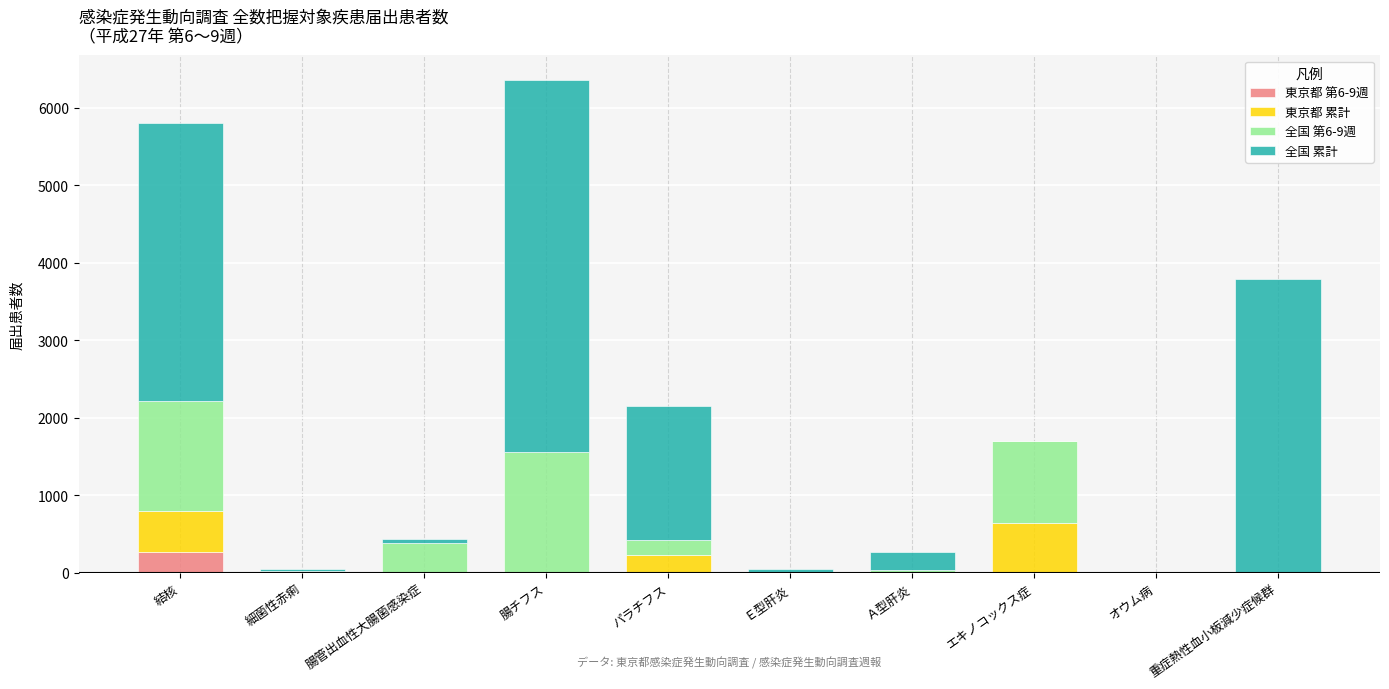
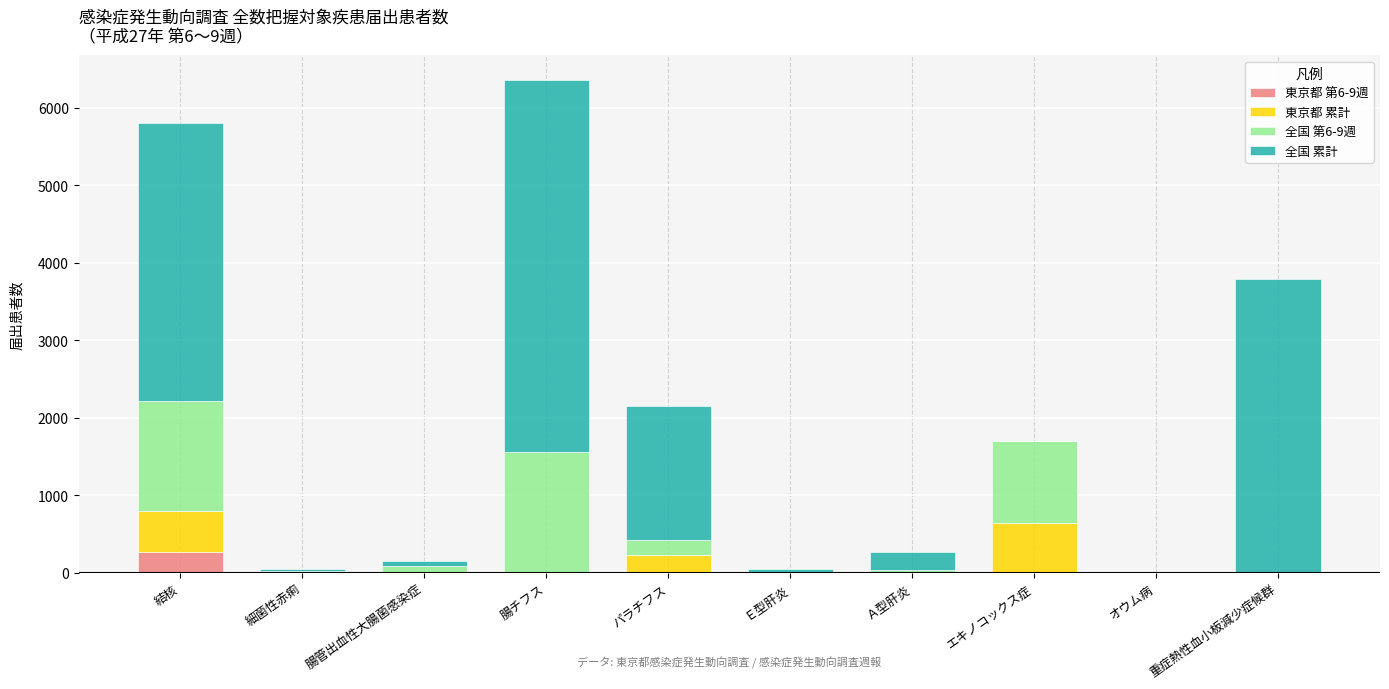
全国 第6-9週, 腸管出血性大腸菌感染症: 400 -> 100
